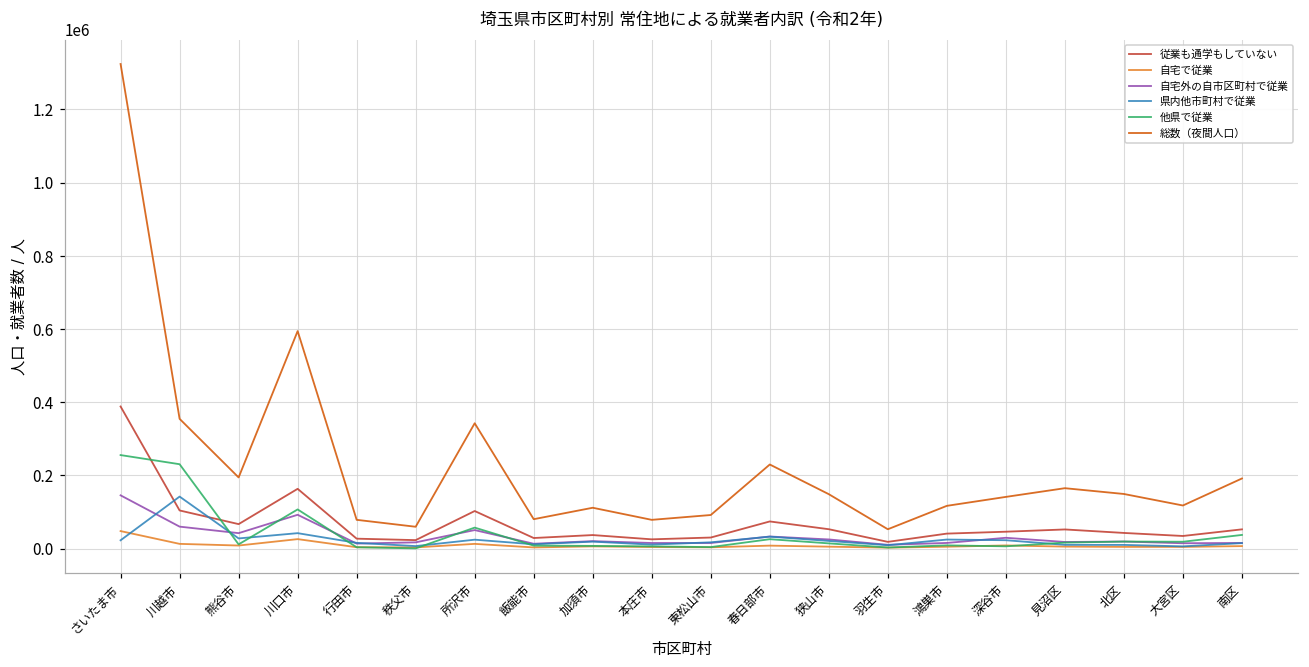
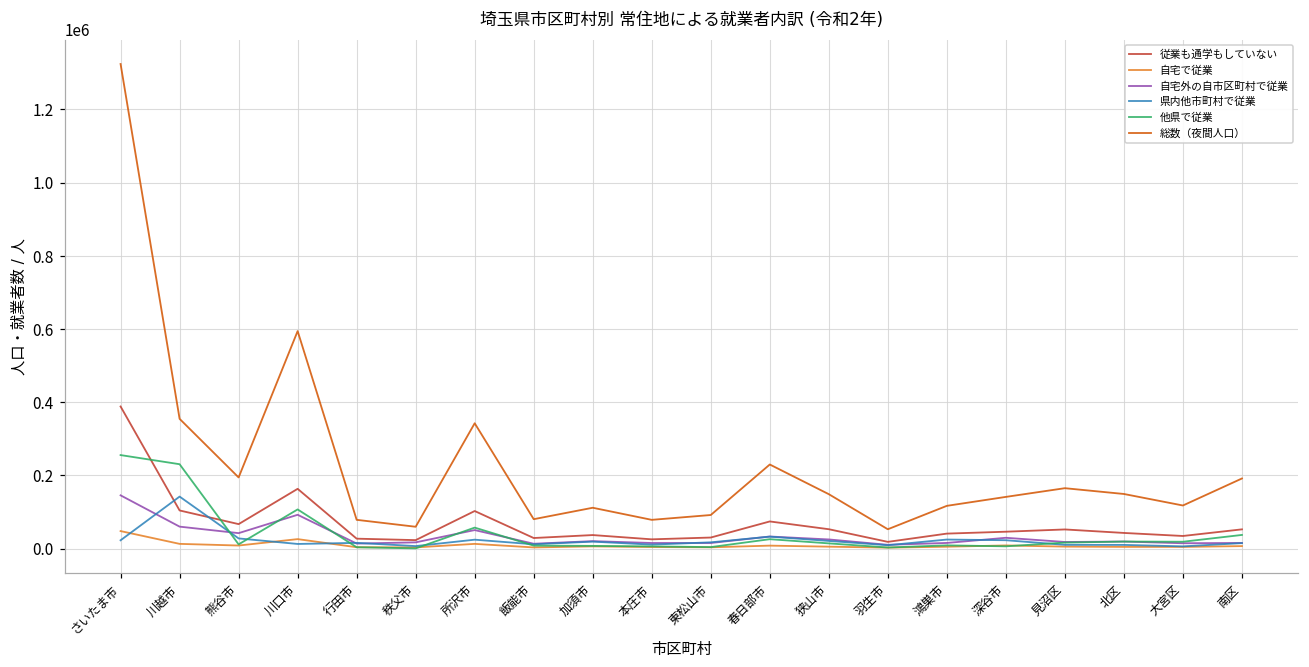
県内他市町村で従業, 川口市: 40000 -> 10000
